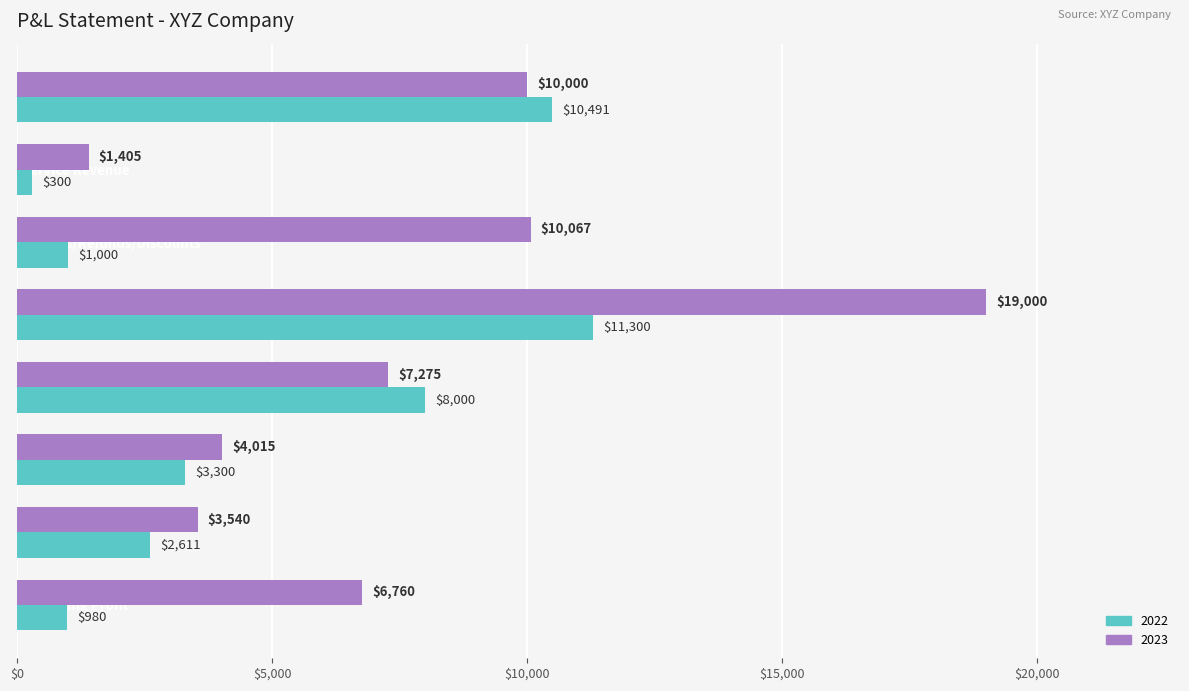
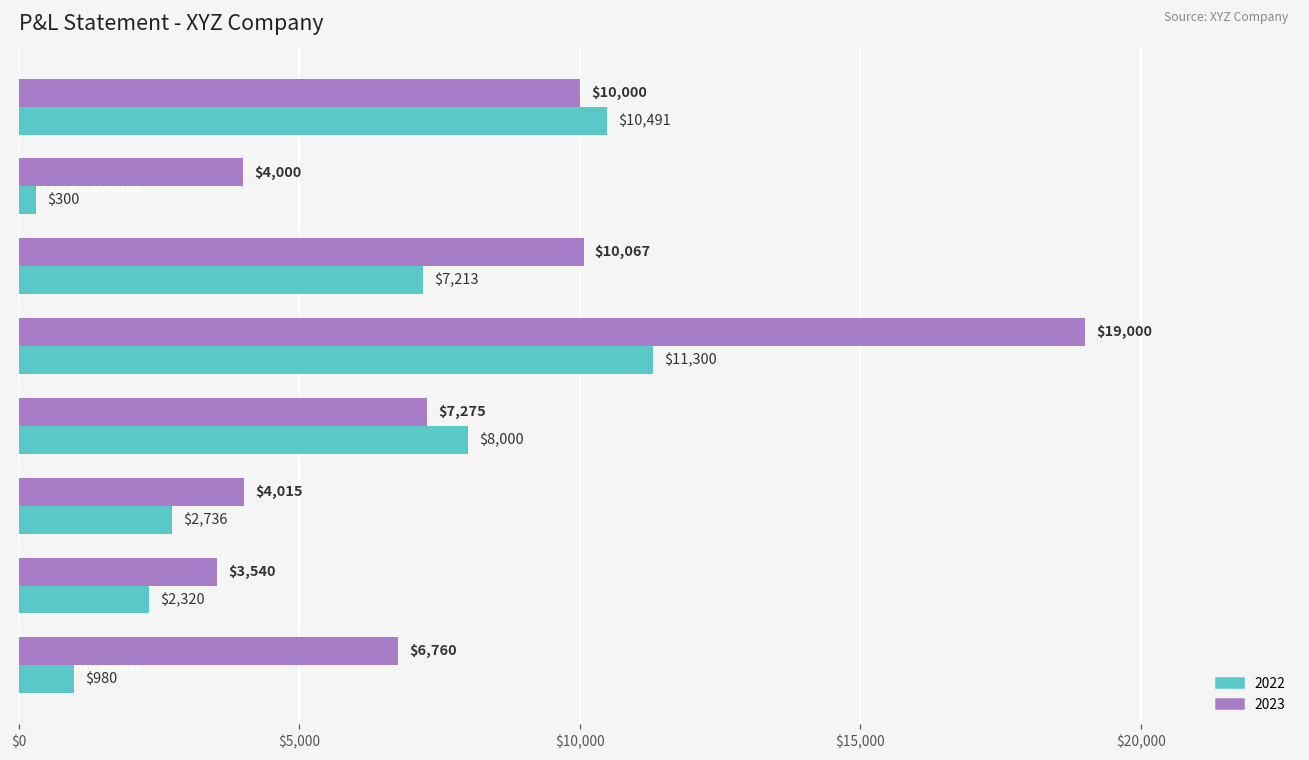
2023, Service Revenue: $1,405 -> $4,000
2022, Returns/Refunds/Discounts: $1,000 -> $7,213
2022, Gross Profit: $3,300 -> $2,736
2022, Total Expenses: $2,611 -> $2,320
